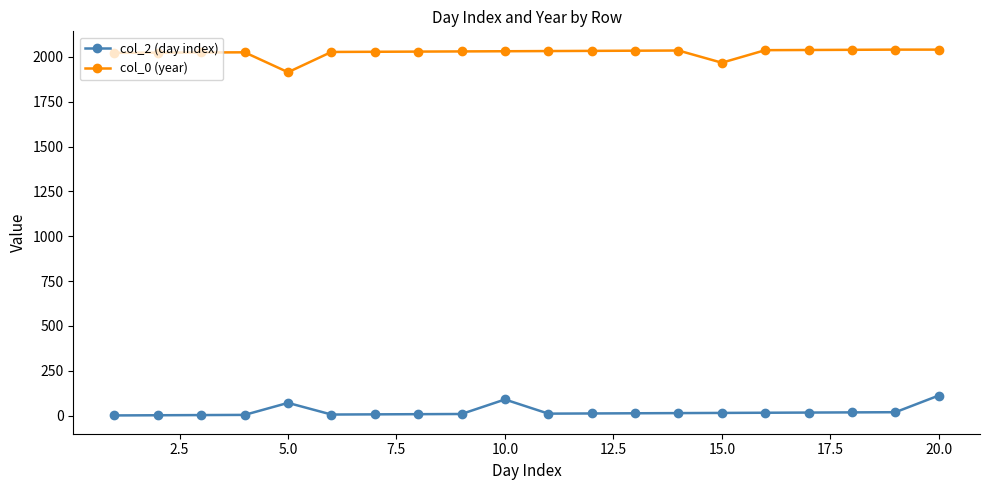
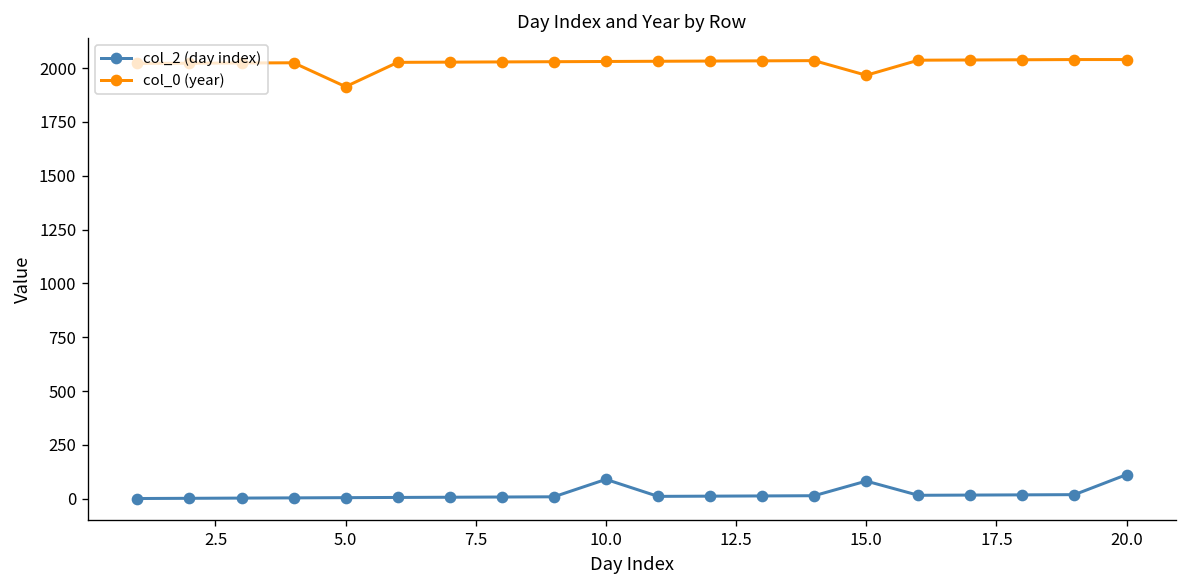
col_2 (day index), 5.0: 70 -> 10
col_2 (day index), 15.0: 20 -> 80
